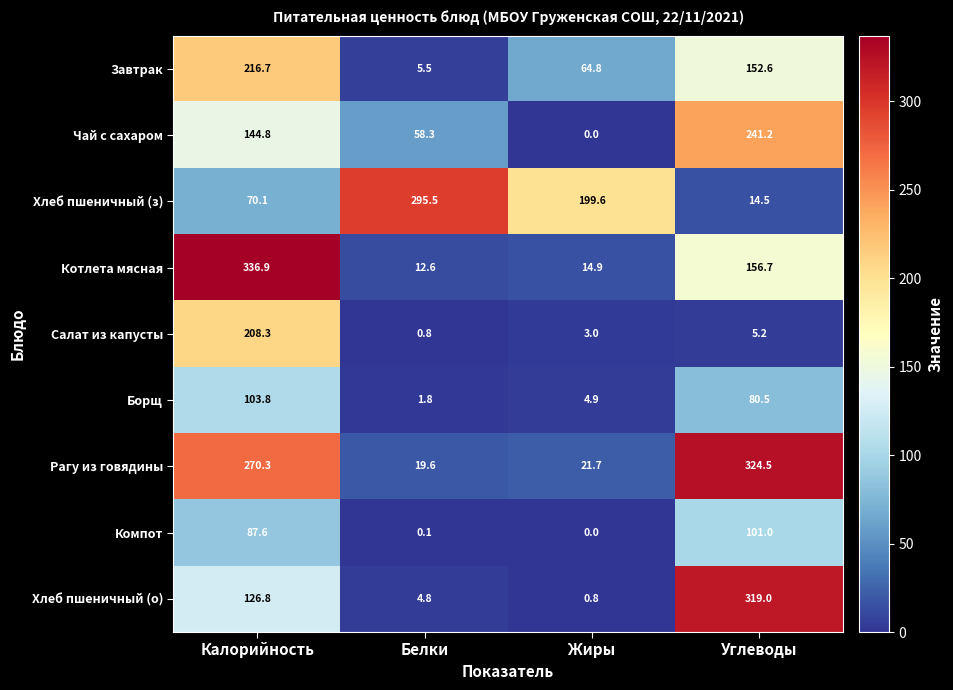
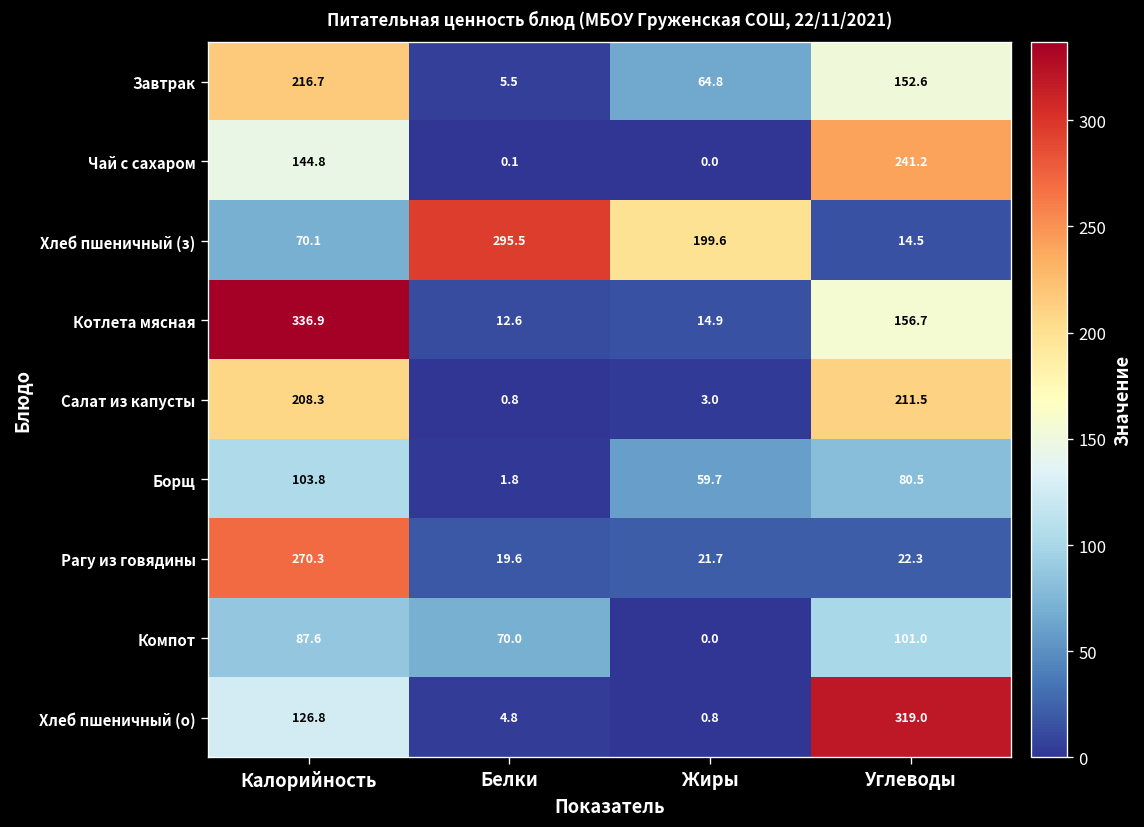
Чай с сахаром, Белки: 58.3 -> 0.1
Салат из капусты, Углеводы: 5.2 -> 211.5
Борщ, Жиры: 4.9 -> 59.7
Рагу из говядины, Углеводы: 324.5 -> 22.3
Компот, Белки: 0.1 -> 70.0
